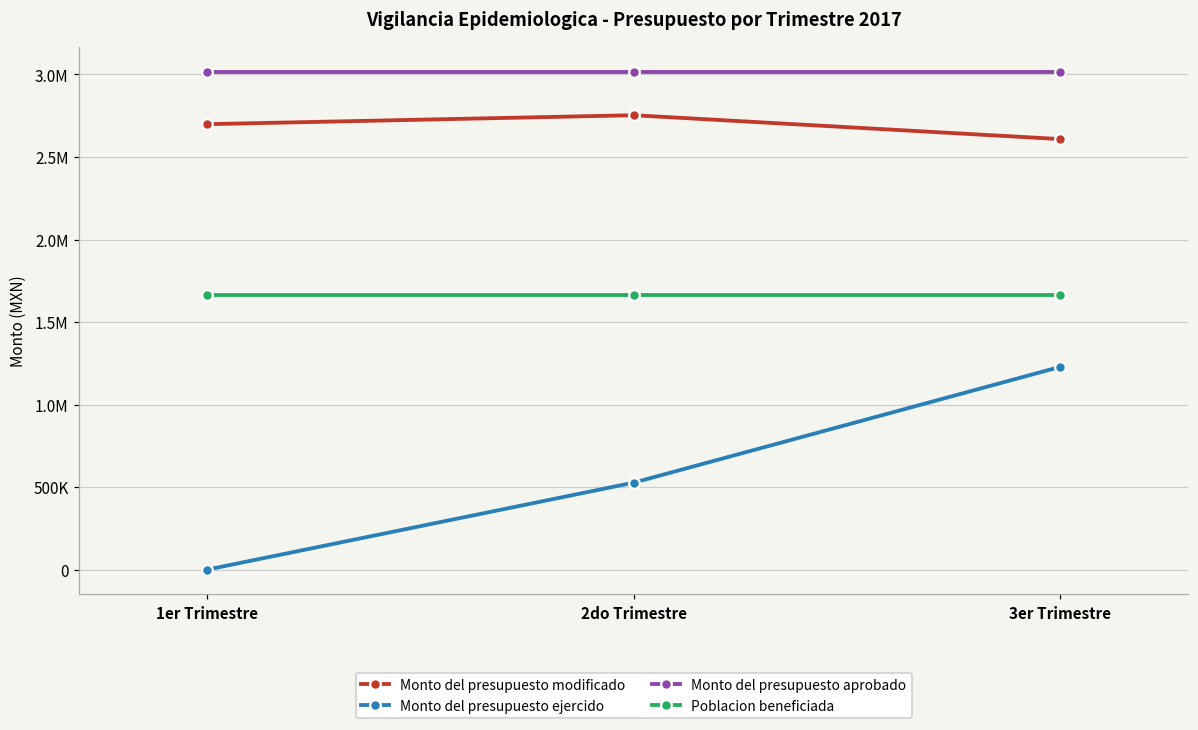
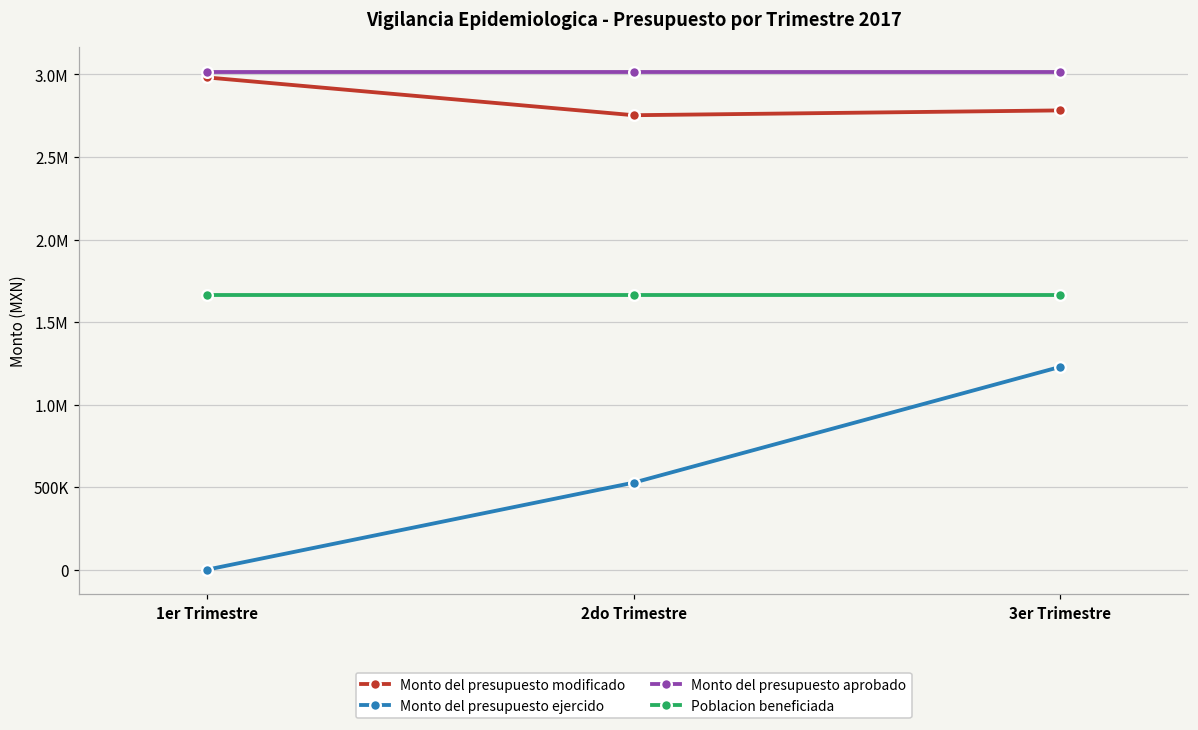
Monto del presupuesto modificado, 1er Trimestre: 2700000 -> 2980000
Monto del presupuesto modificado, 3er Trimestre: 2610000 -> 2780000
